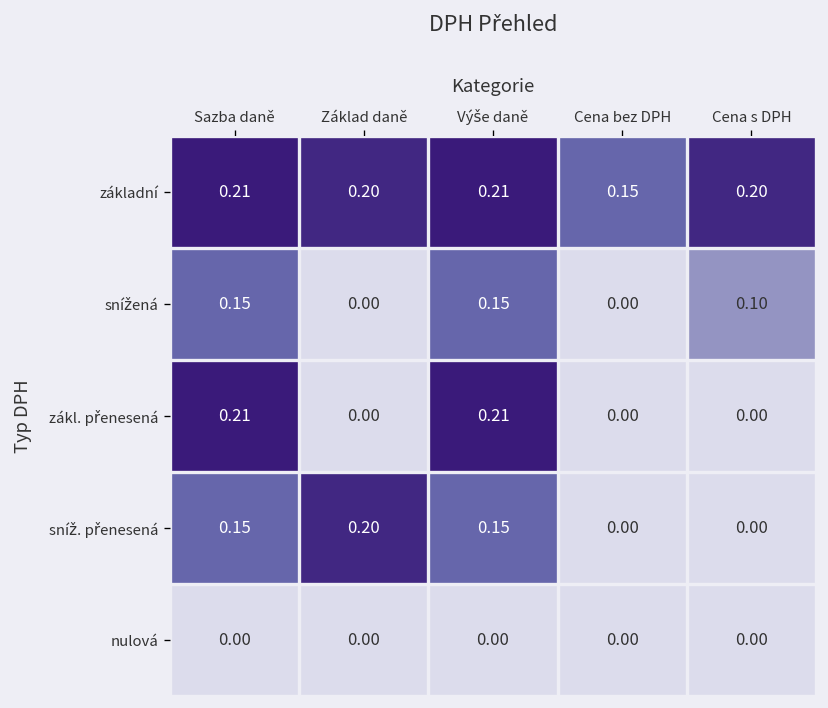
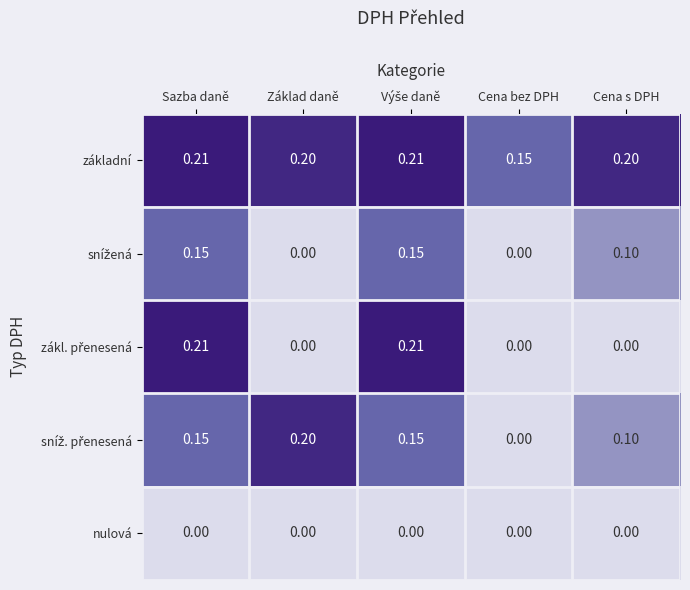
sníž. přenesená, Cena s DPH: 0.00 -> 0.10
